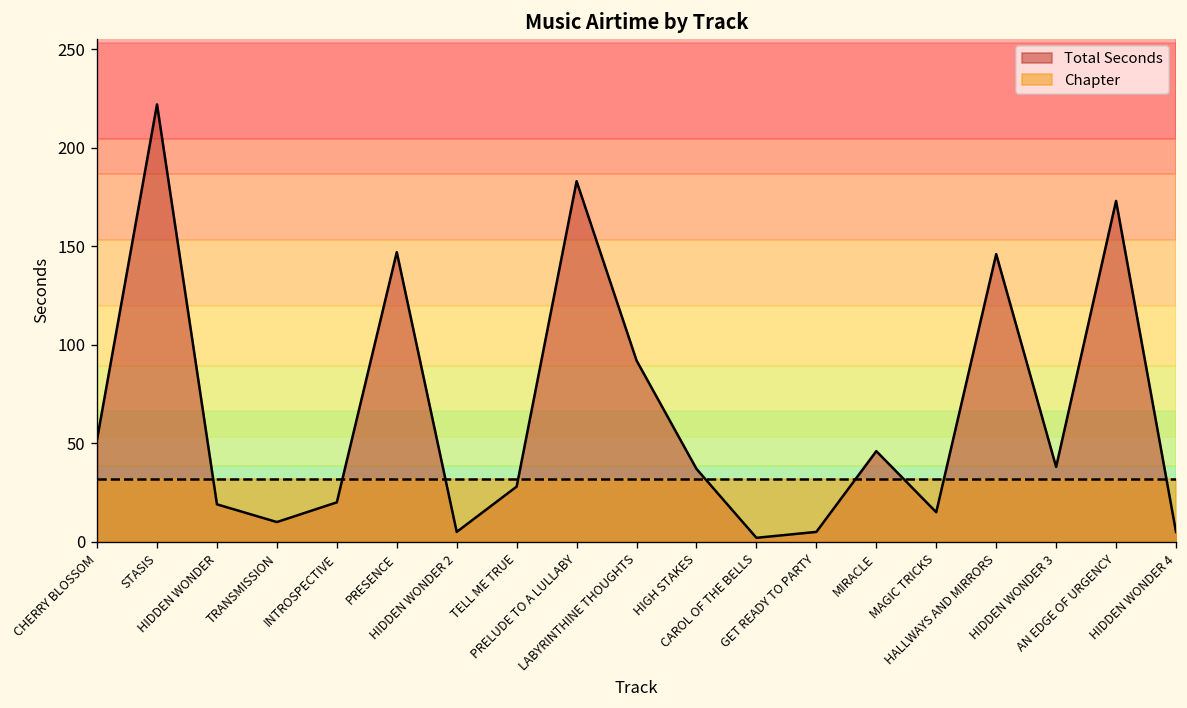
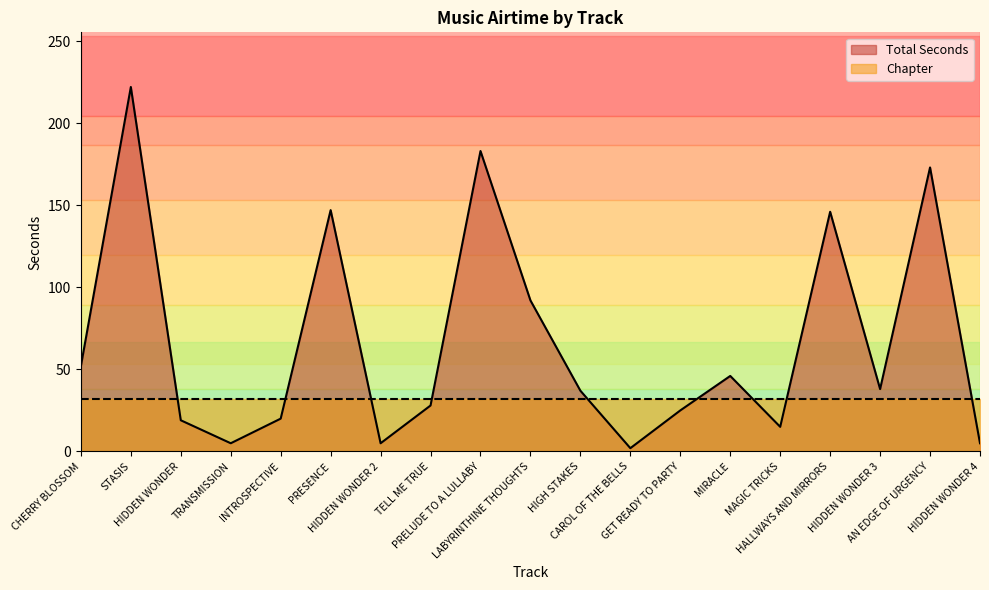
Total Seconds, TRANSMISSION: 10 -> 5
Total Seconds, GET READY TO PARTY: 5 -> 25
